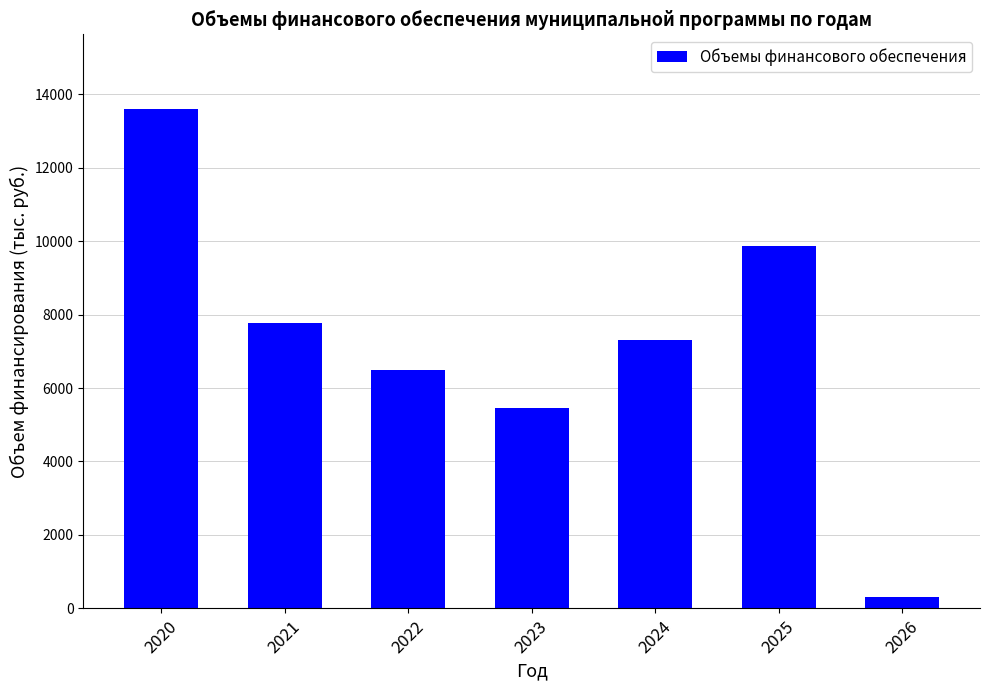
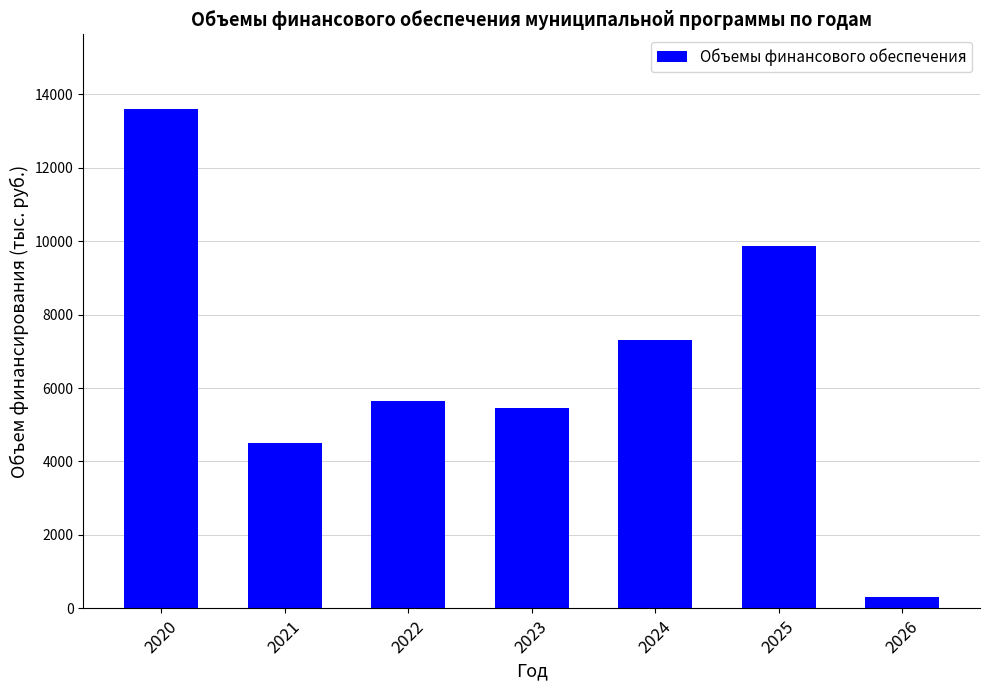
2021: 7800 -> 4500
2022: 6500 -> 5600
